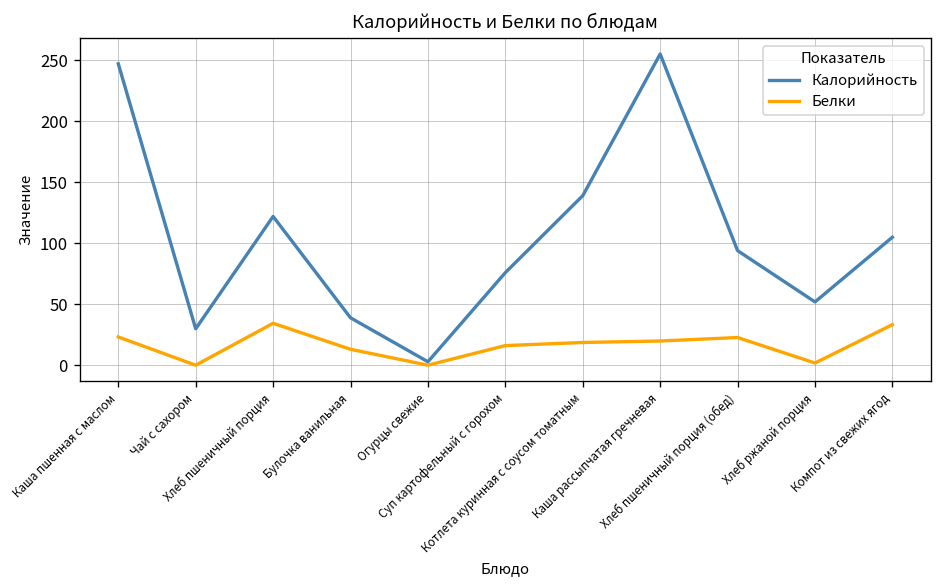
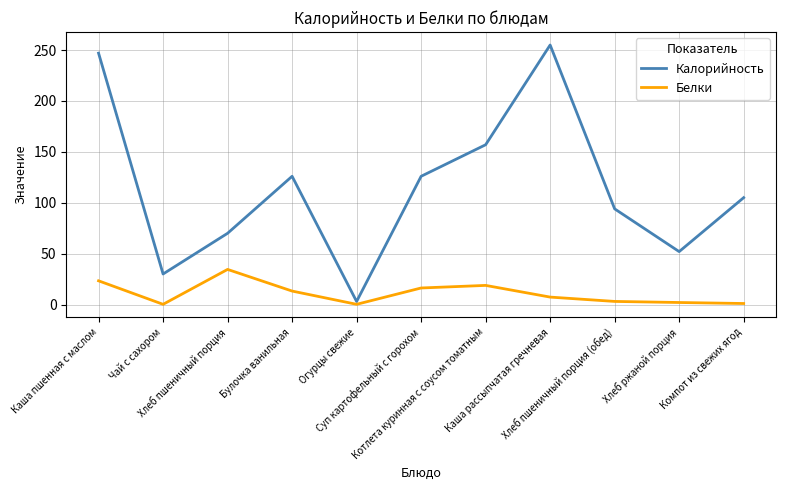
Калорийность, Хлеб пшеничный порция: 122 -> 70
Калорийность, Булочка ванильная: 39 -> 126
Калорийность, Суп картофельный с горохом: 76 -> 126
Калорийность, Котлета куринная с соусом томатным: 139 -> 157
Белки, Каша рассыпчатая гречневая: 20 -> 7
Белки, Хлеб пшеничный порция (обед): 23 -> 3
Белки, Компот из свежих ягод: 33 -> 1
